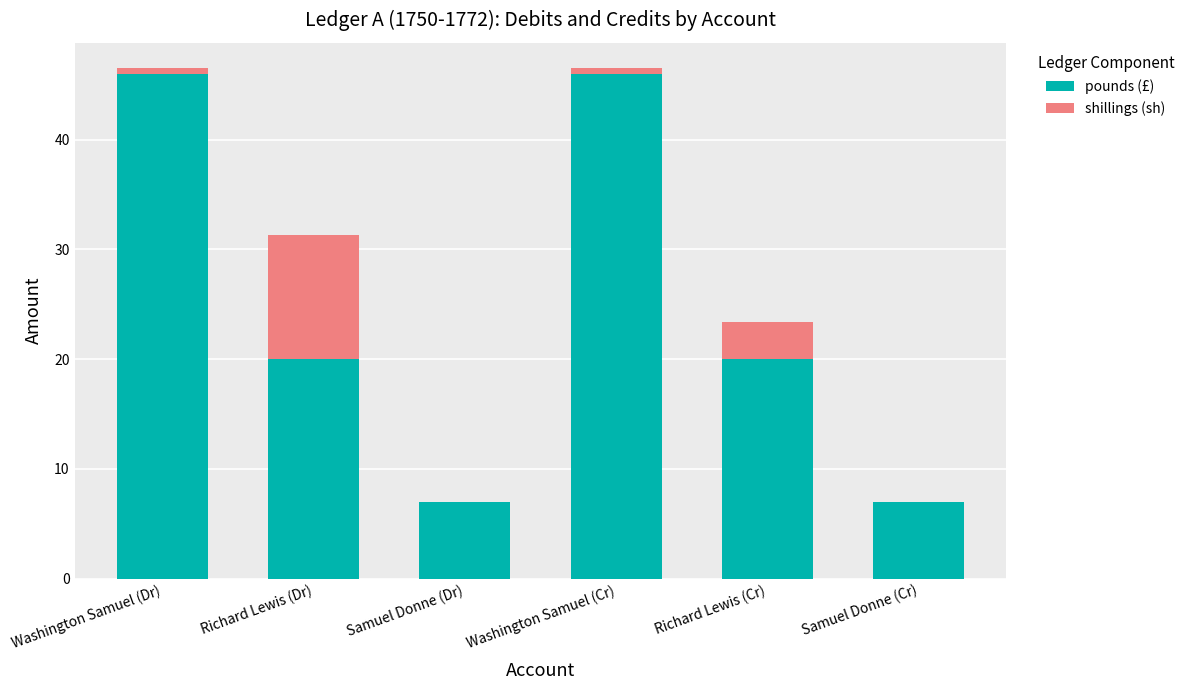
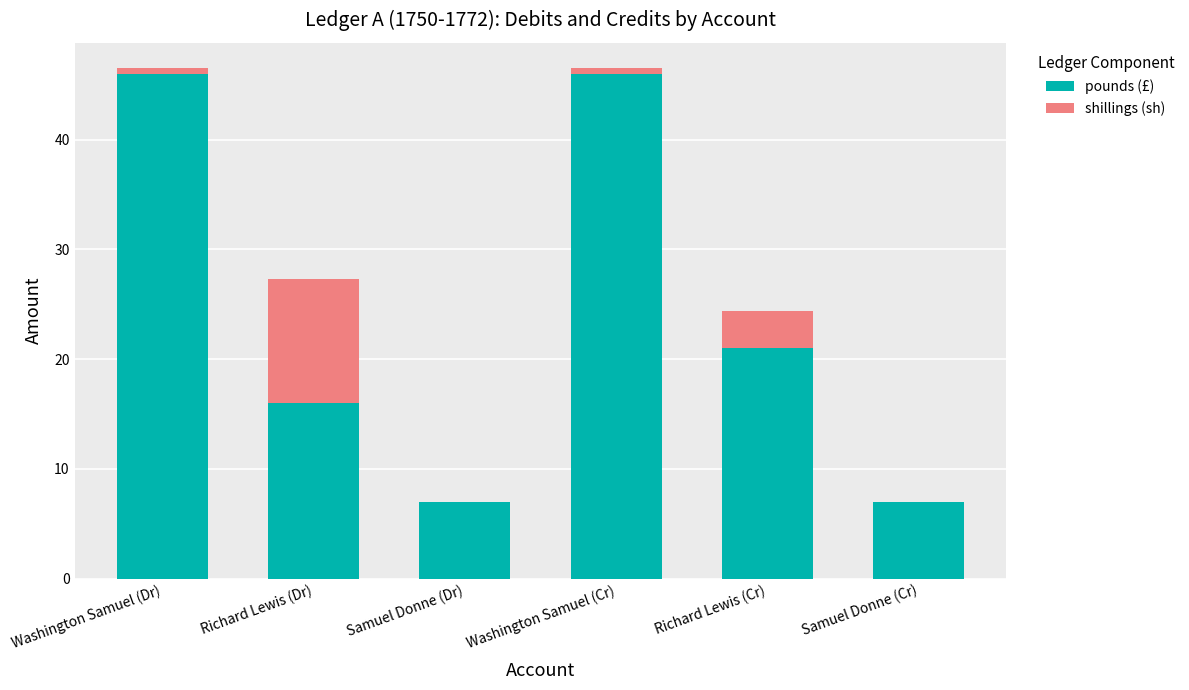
pounds (£), Richard Lewis (Dr): 20 -> 16
pounds (£), Richard Lewis (Cr): 20 -> 21
